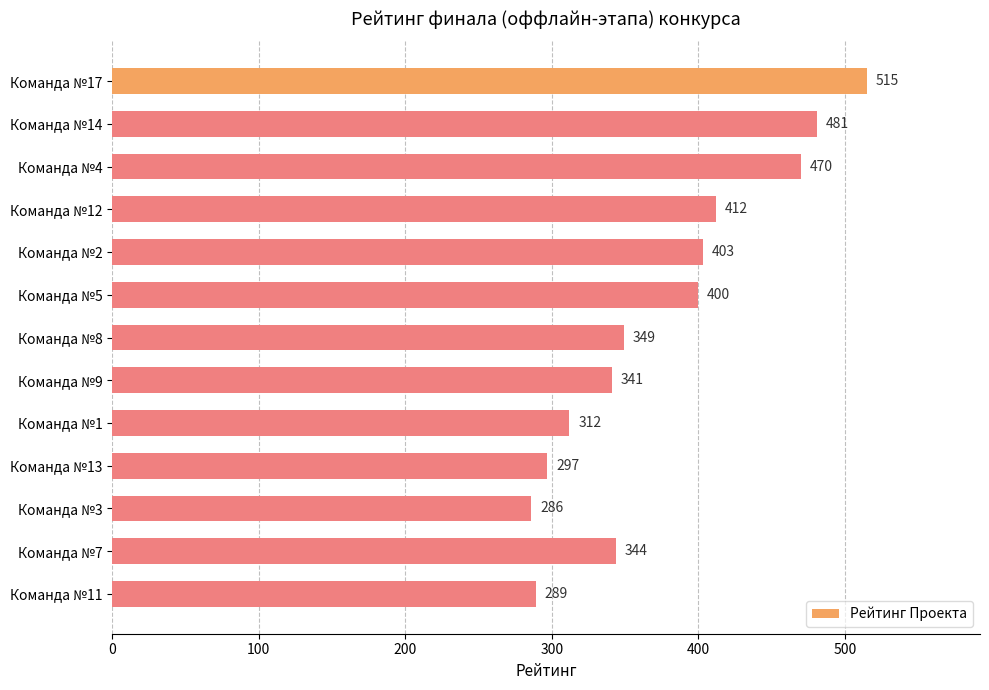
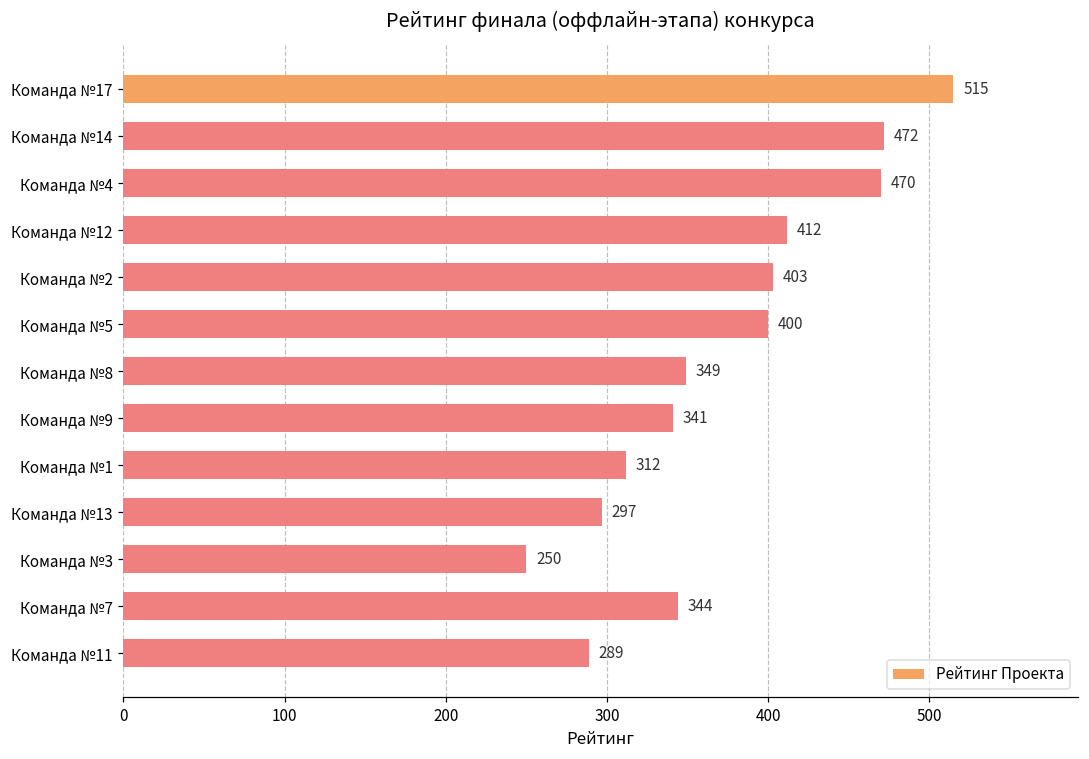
Команда №14: 481 -> 472
Команда №3: 286 -> 250
